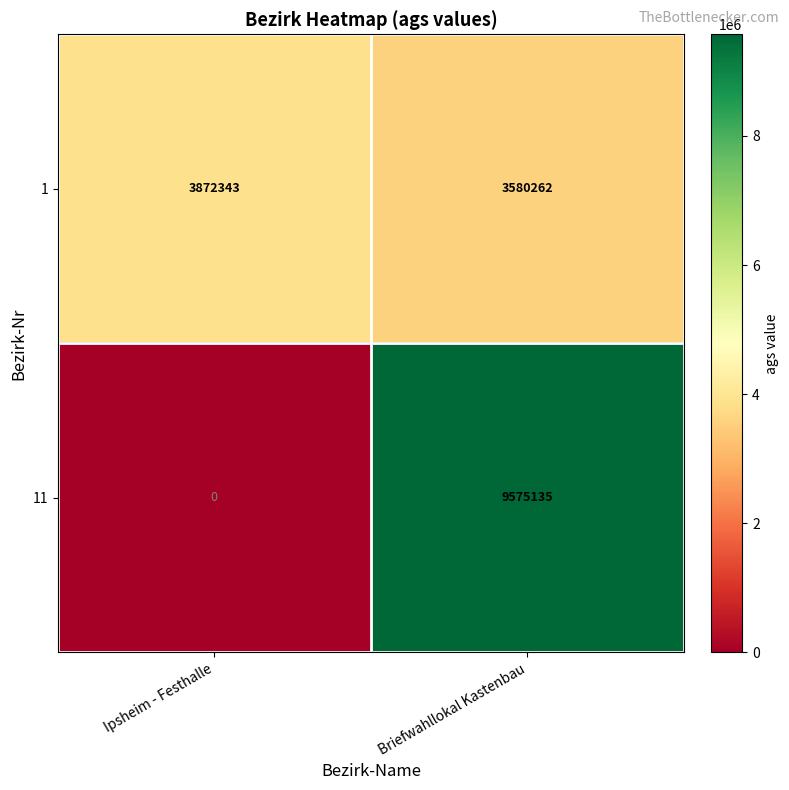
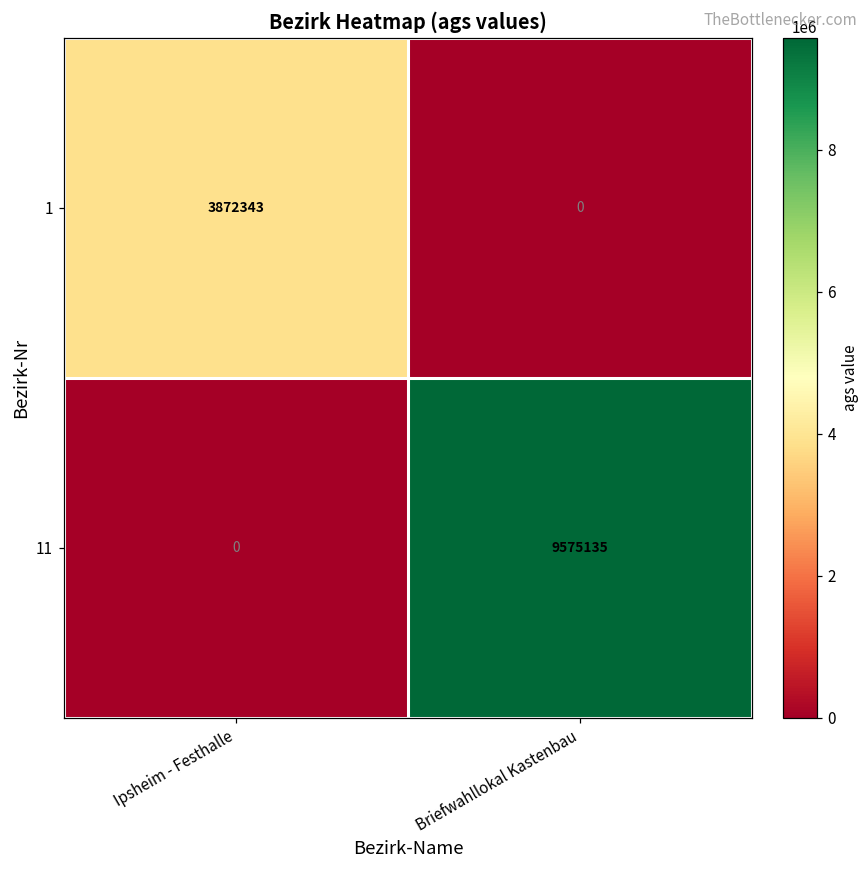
1, Briefwahllokal Kastenbau: 3580262 -> 0
